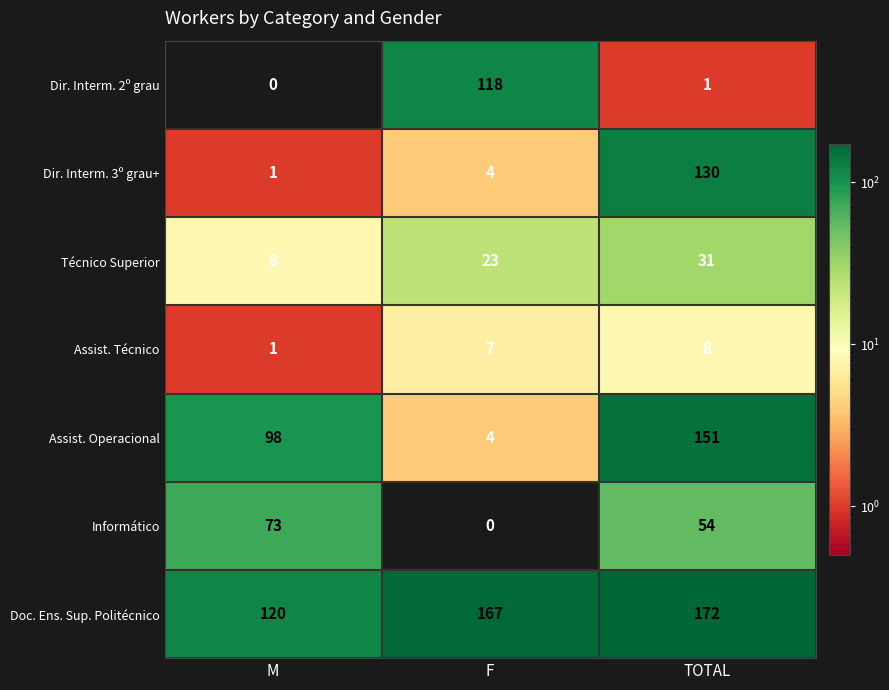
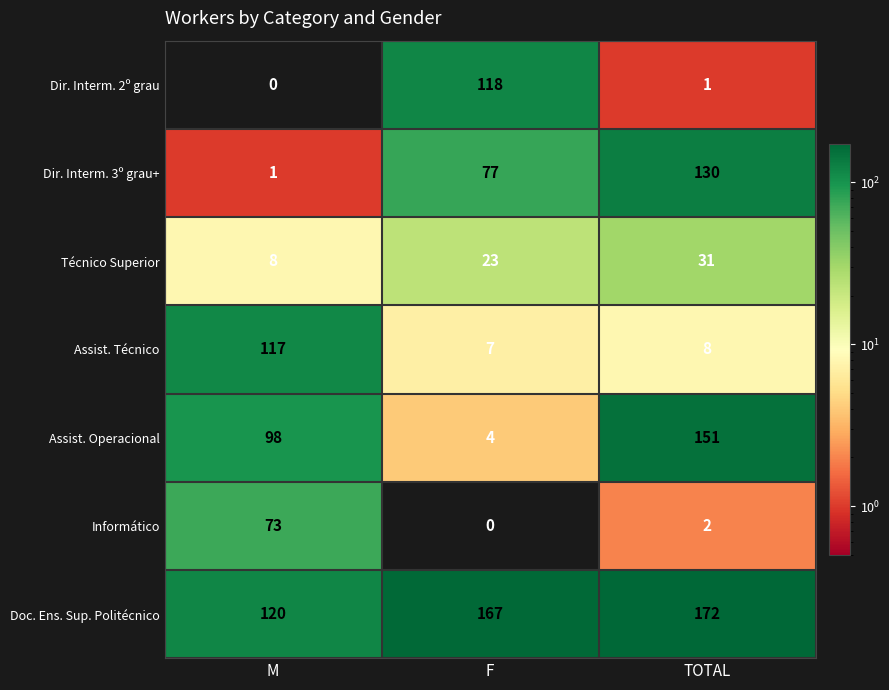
Dir. Interm. 3º grau+, F: 4 -> 77
Assist. Técnico, M: 1 -> 117
Informático, TOTAL: 54 -> 2
